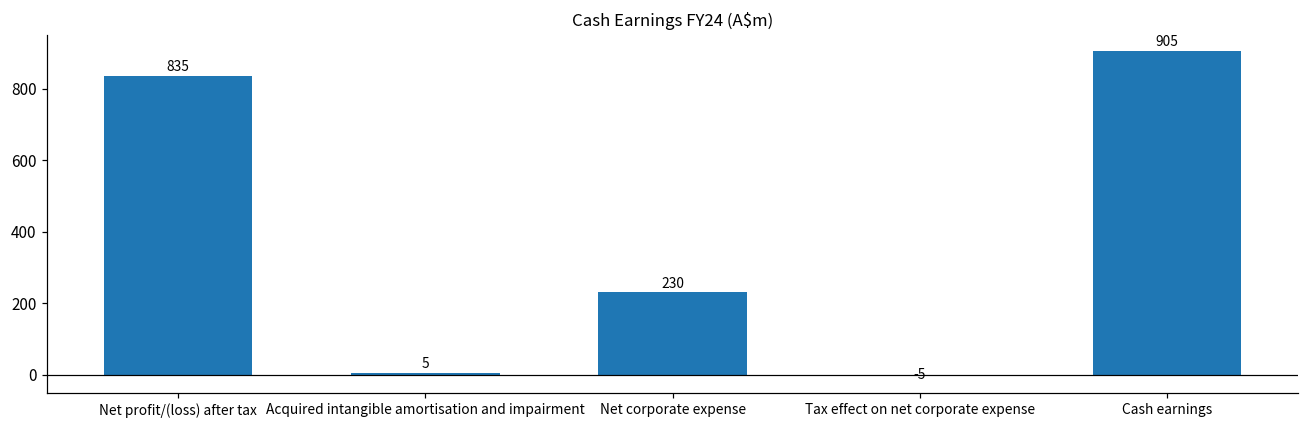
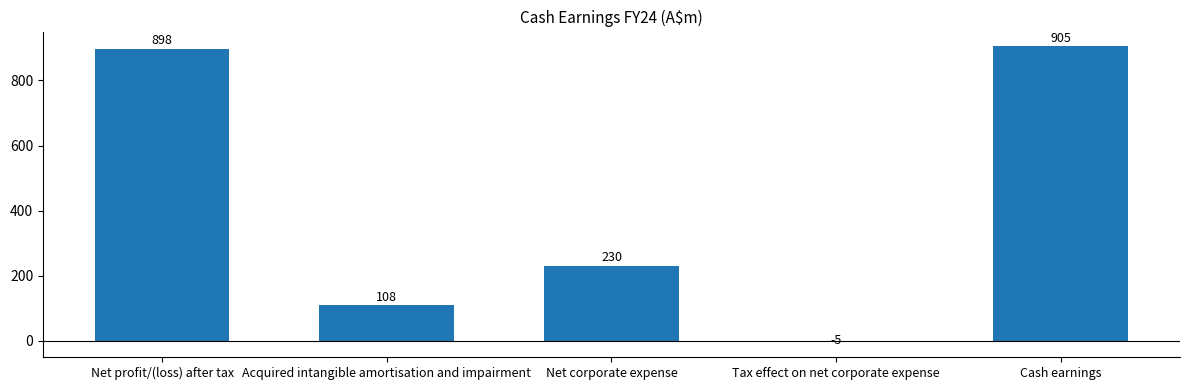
Net profit/(loss) after tax: 835 -> 898
Acquired intangible amortisation and impairment: 5 -> 108
